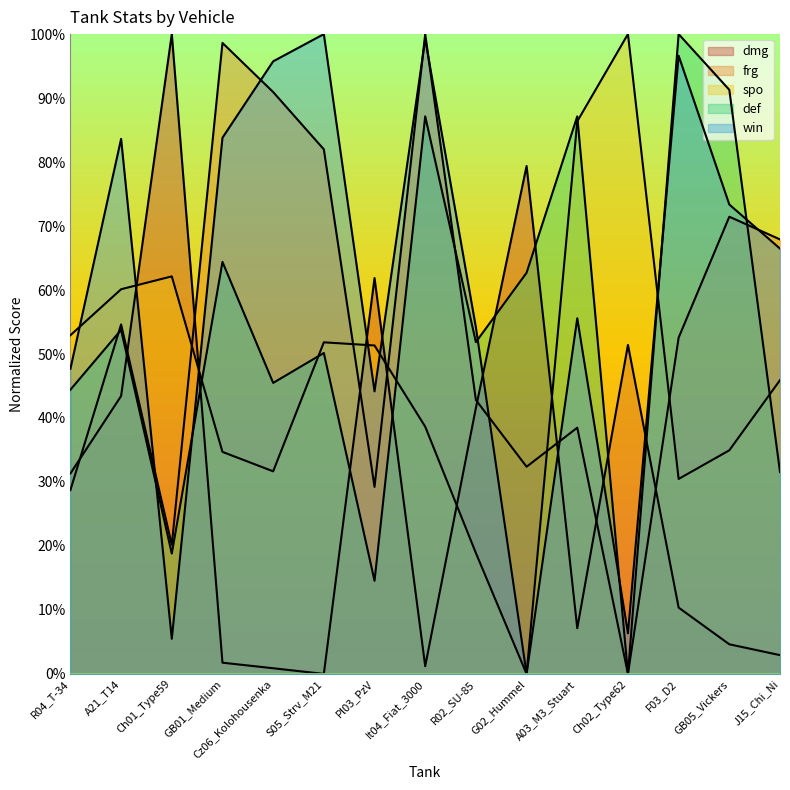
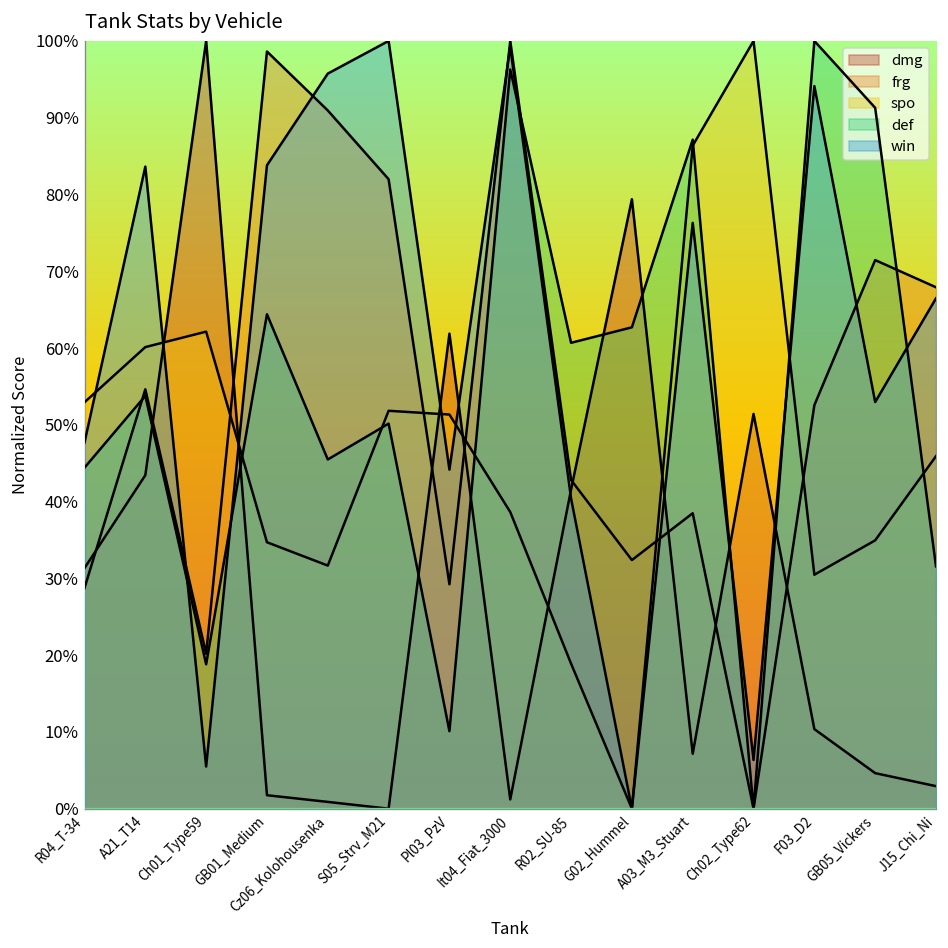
def, Pl03_PzV: 15% -> 10%
def, It04_Fiat_3000: 87% -> 96%
def, R02_SU-85: 52% -> 61%
win, R02_SU-85: 54% -> 40%
win, A03_M3_Stuart: 56% -> 76%
win, F03_D2: 97% -> 94%
win, GB05_Vickers: 73% -> 53%
